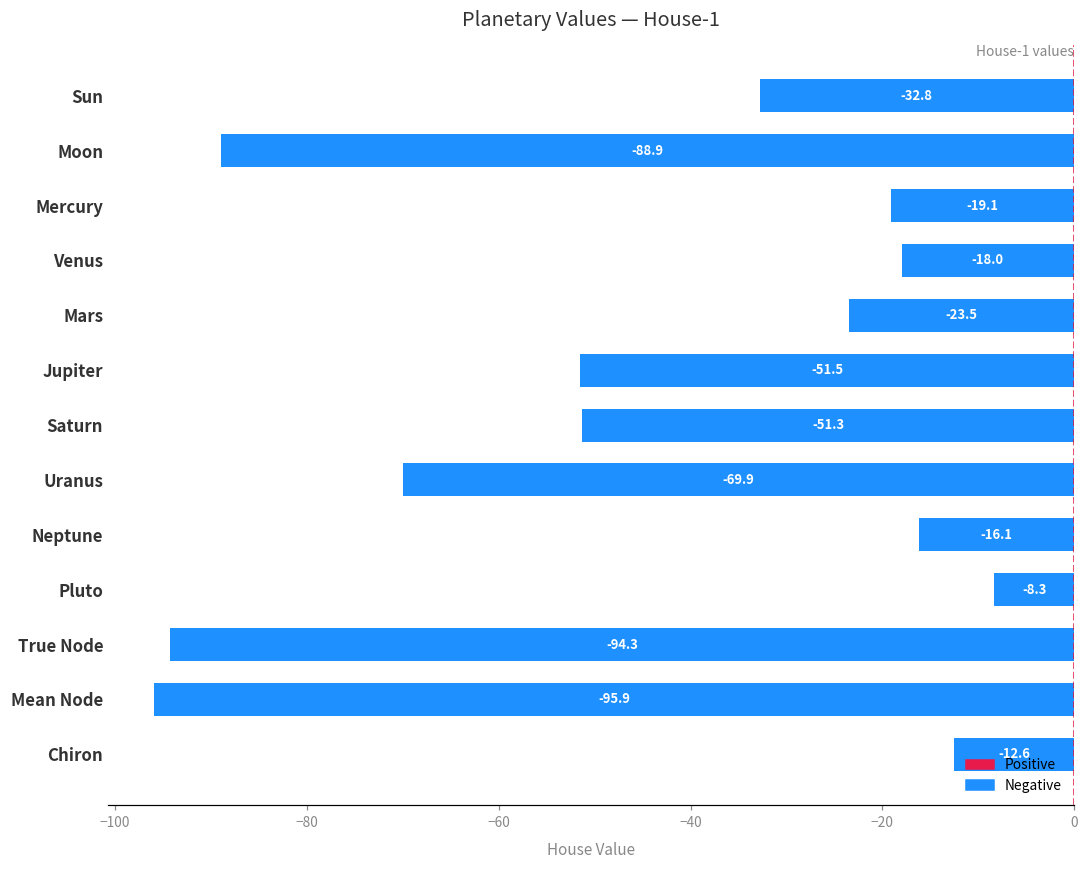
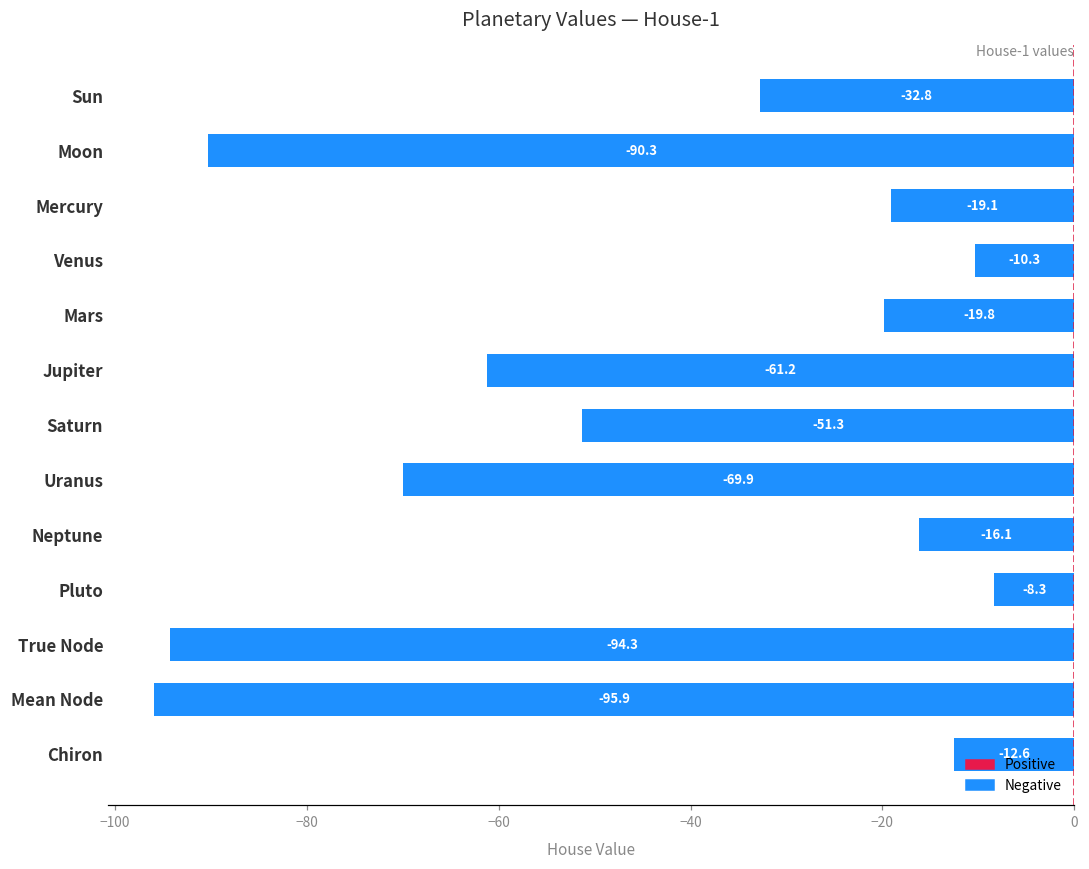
Moon: -88.9 -> -90.3
Venus: -18.0 -> -10.3
Mars: -23.5 -> -19.8
Jupiter: -51.5 -> -61.2
